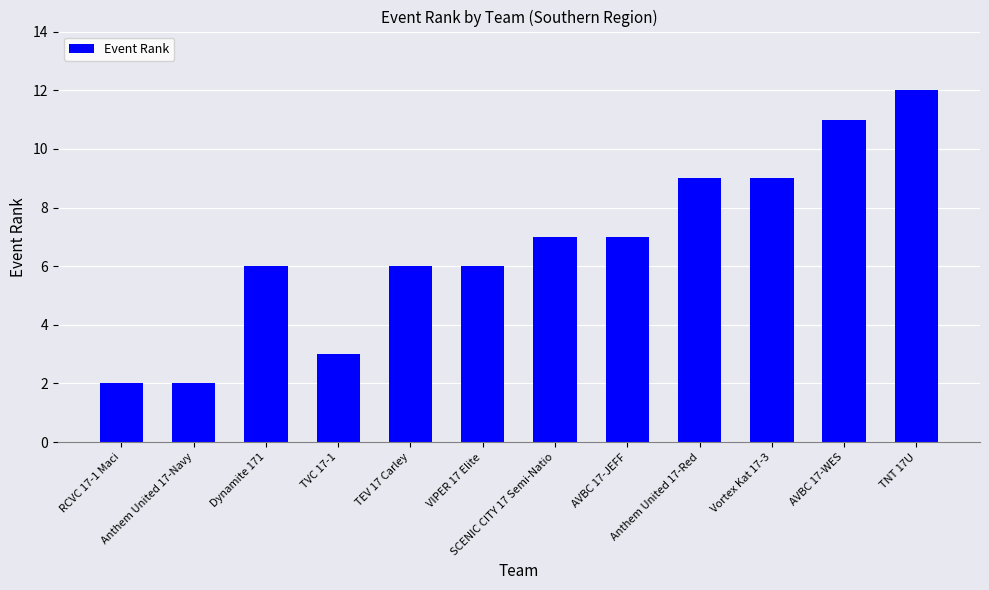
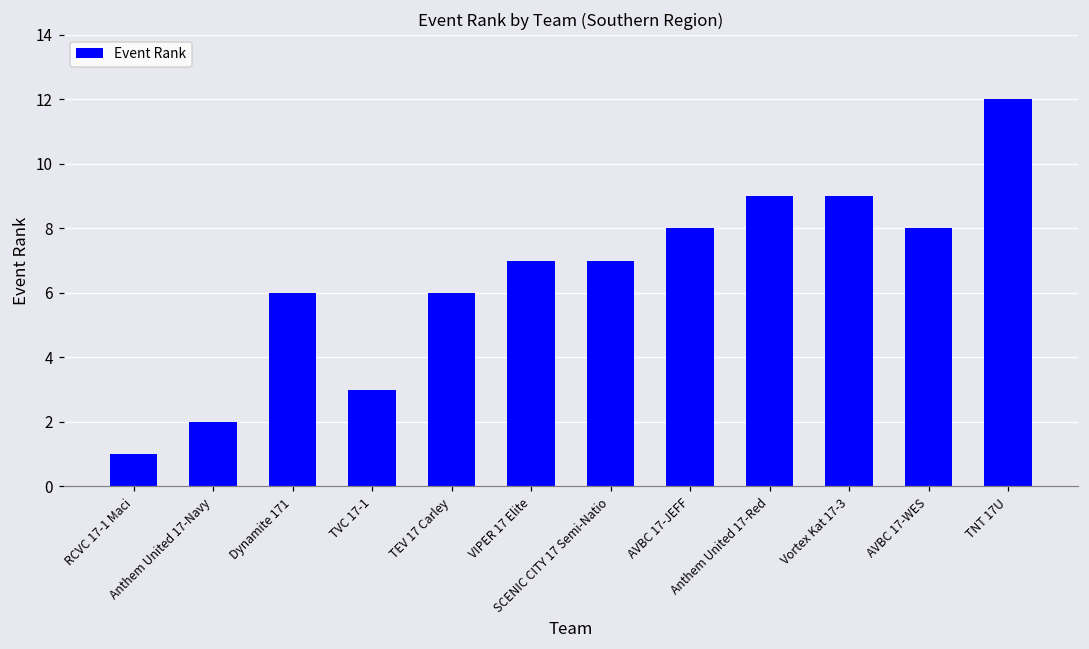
RCVC 17-1 Maci: 2 -> 1
VIPER 17 Elite: 6 -> 7
AVBC 17-JEFF: 7 -> 8
AVBC 17-WES: 11 -> 8
